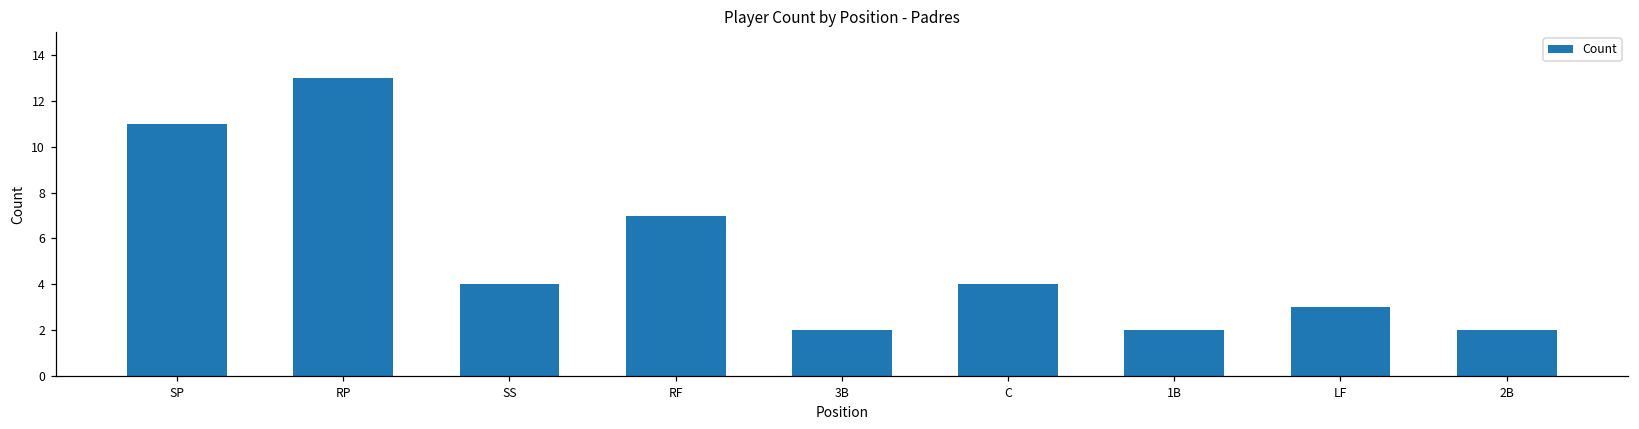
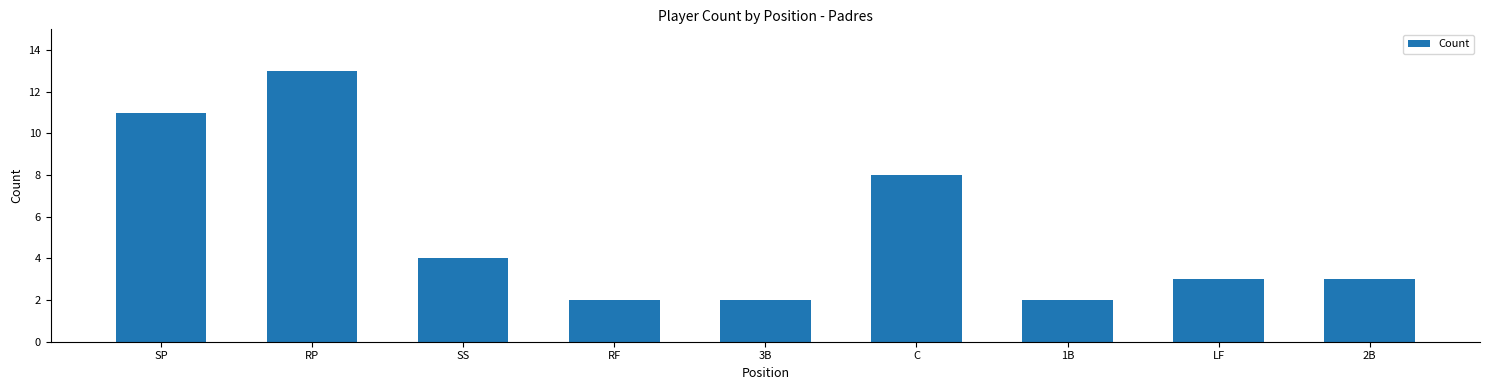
RF: 7 -> 2
C: 4 -> 8
2B: 2 -> 3
